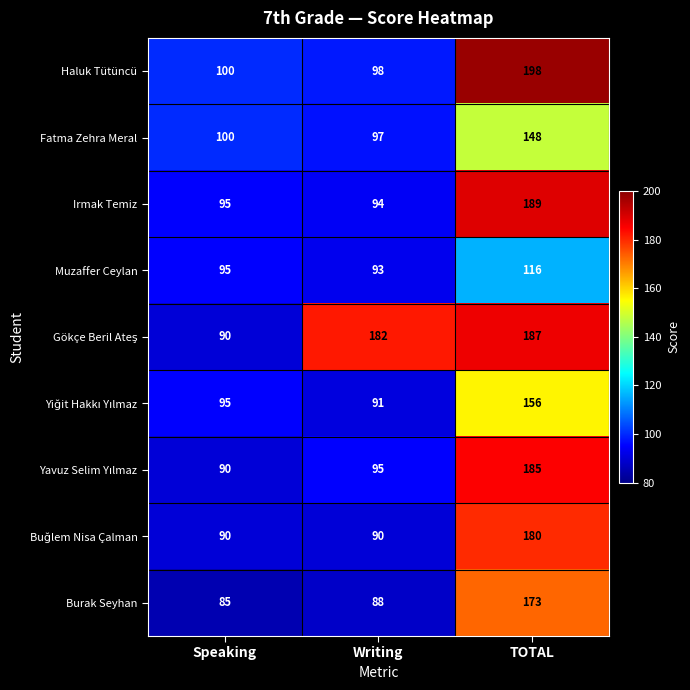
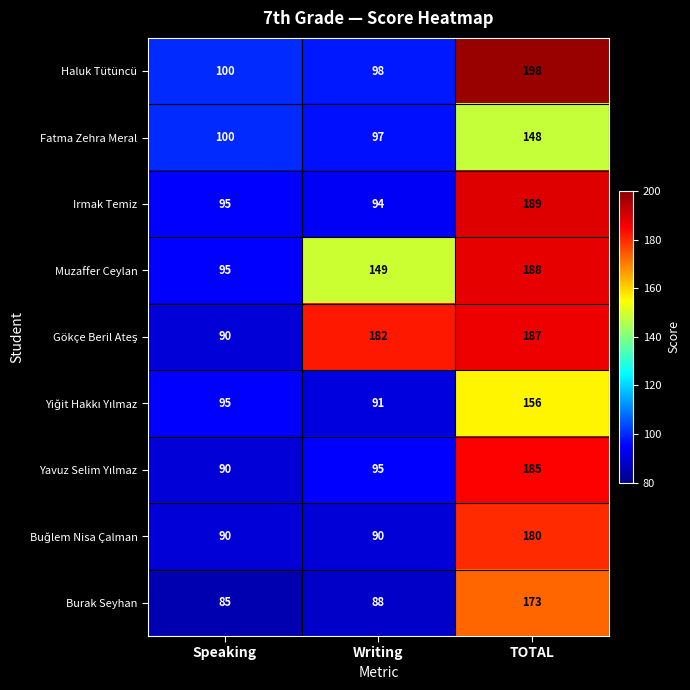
Muzaffer Ceylan, Writing: 93 -> 149
Muzaffer Ceylan, TOTAL: 116 -> 188
